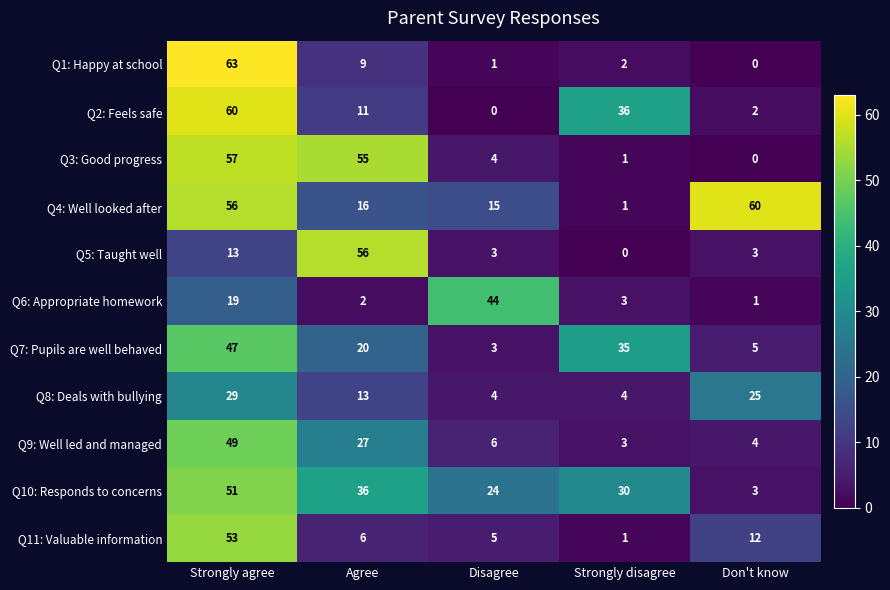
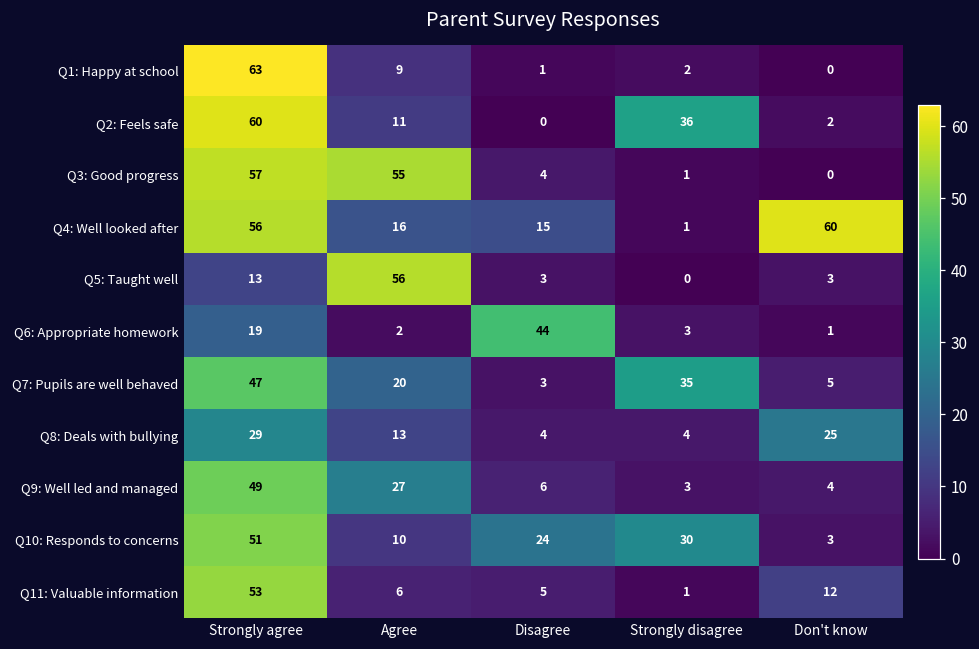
Q10: Responds to concerns, Agree: 36 -> 10
